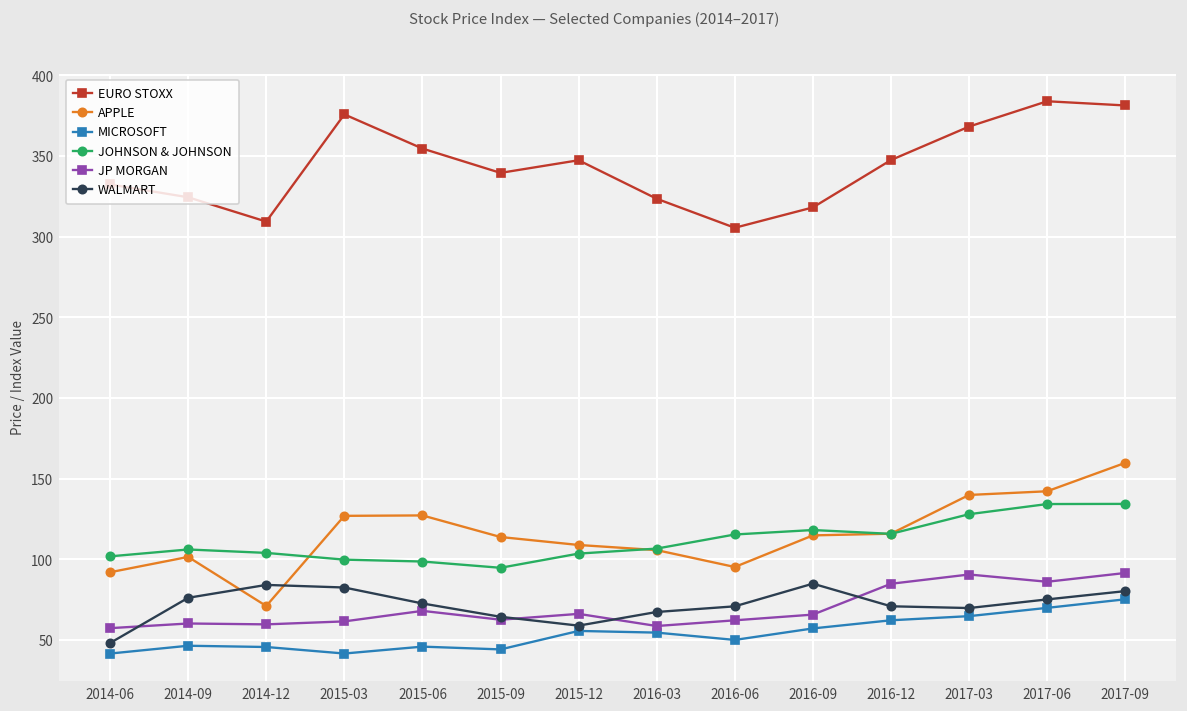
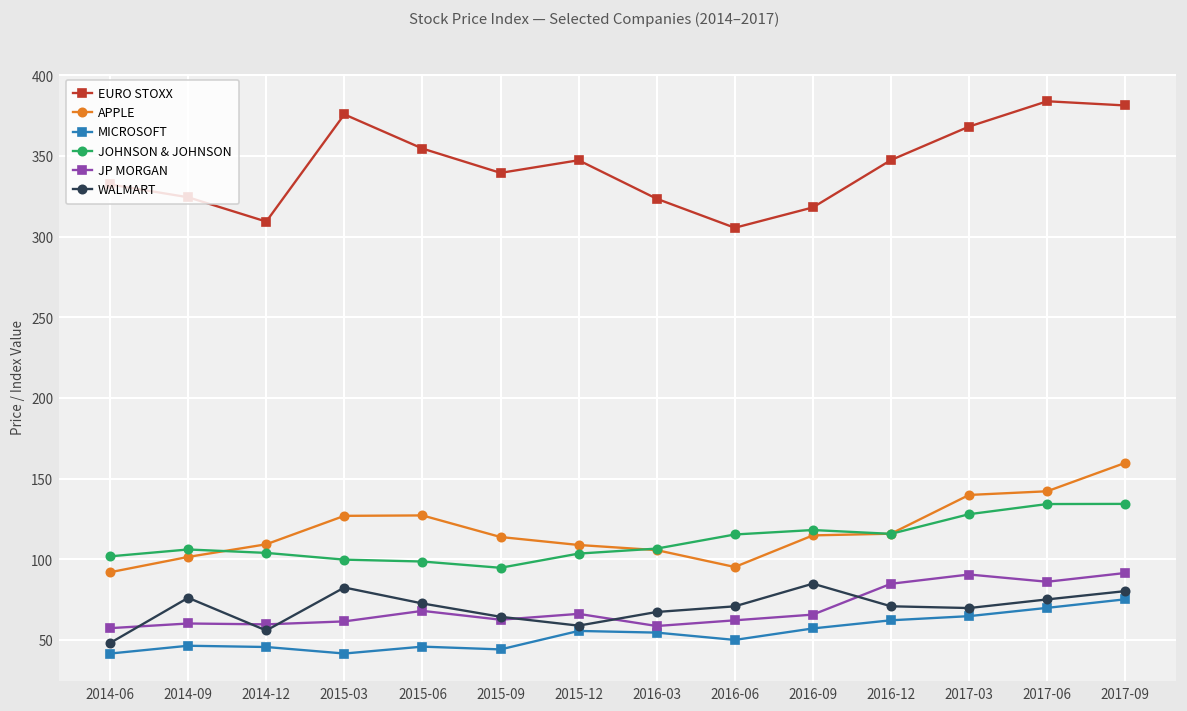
APPLE, 2014-12: 71 -> 109
WALMART, 2014-12: 84 -> 56
